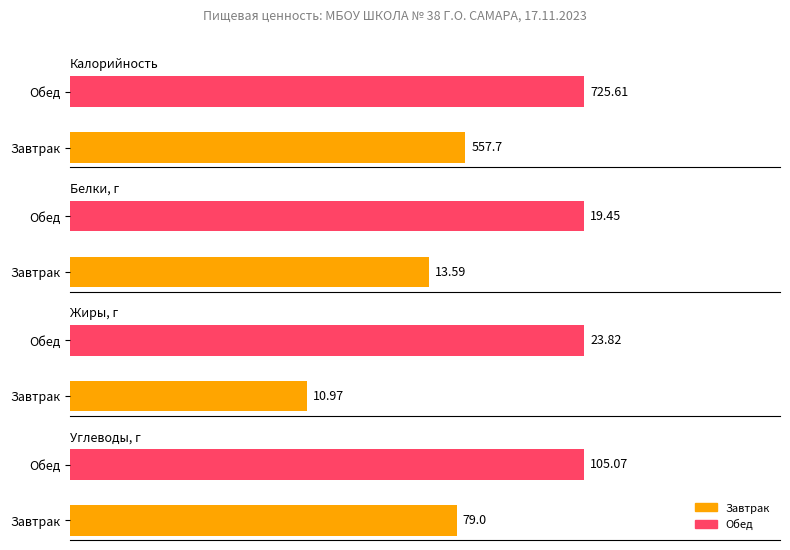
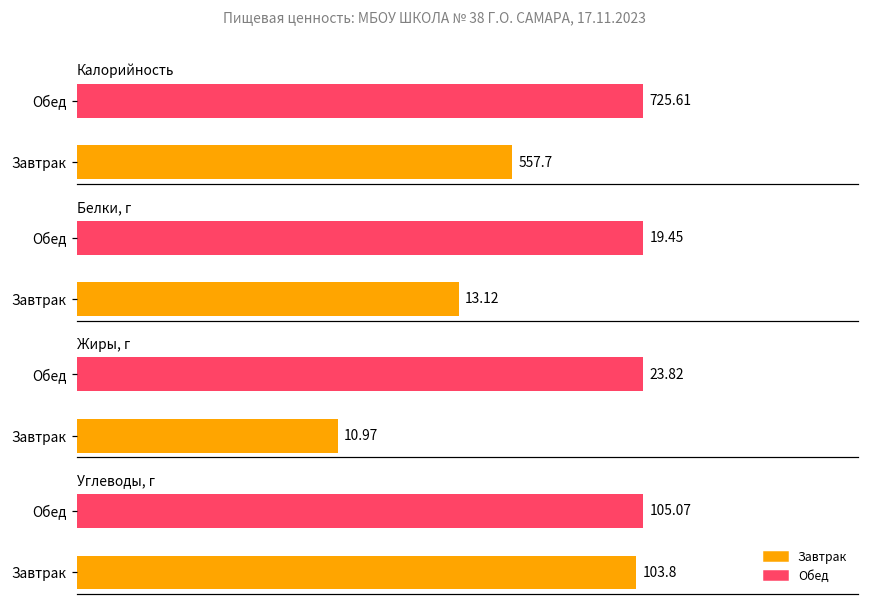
Белки, г, Завтрак: 13.59 -> 13.12
Углеводы, г, Завтрак: 79.0 -> 103.8
